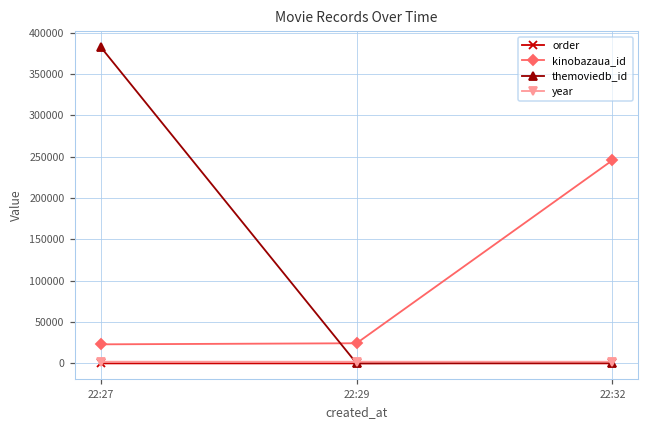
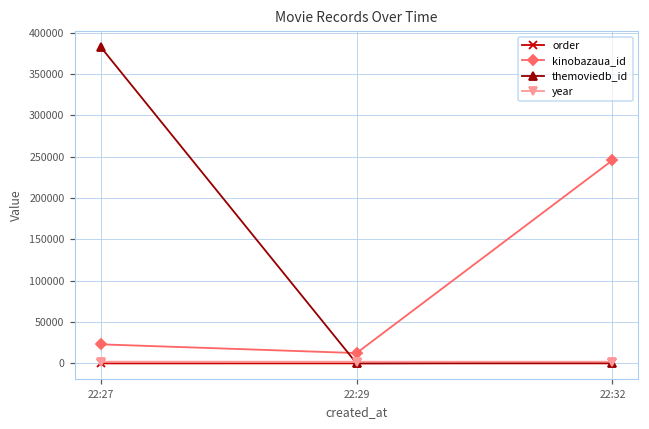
kinobazaua_id, 22:29: 20000 -> 10000
